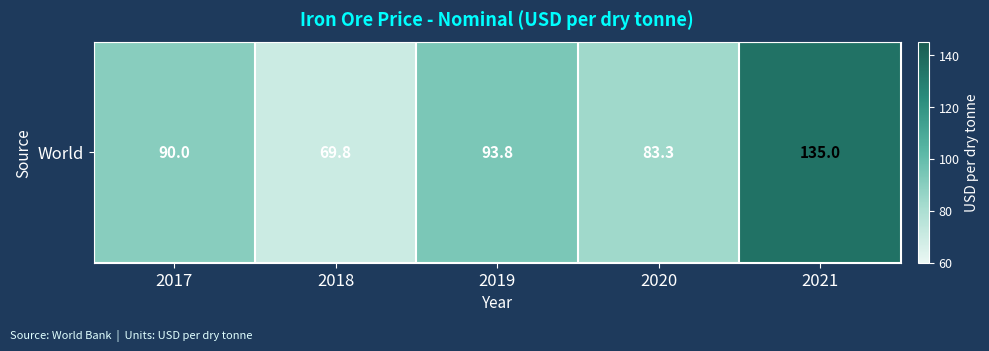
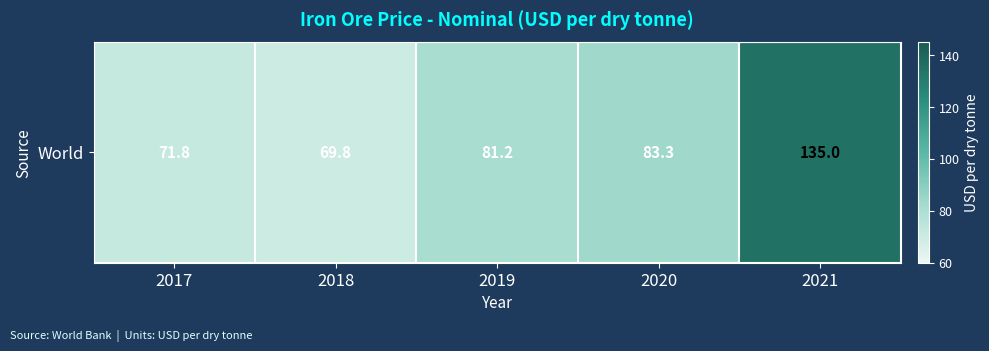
World, 2017: 90.0 -> 71.8
World, 2019: 93.8 -> 81.2
